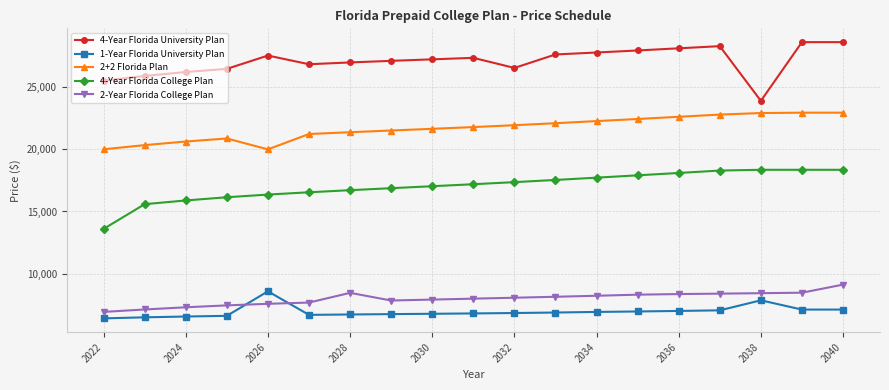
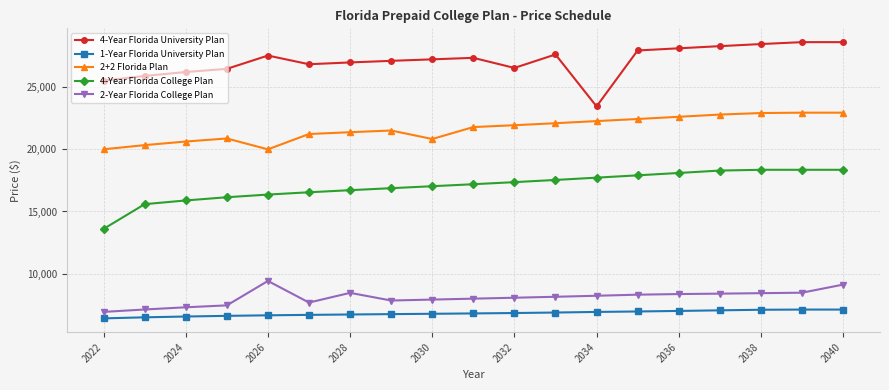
1-Year Florida University Plan, 2026: 8,600 -> 6,700
2-Year Florida College Plan, 2026: 7,600 -> 9,400
2+2 Florida Plan, 2030: 21,600 -> 20,800
4-Year Florida University Plan, 2034: 27,700 -> 23,400
4-Year Florida University Plan, 2038: 23,900 -> 28,400
1-Year Florida University Plan, 2038: 7,900 -> 7,100
